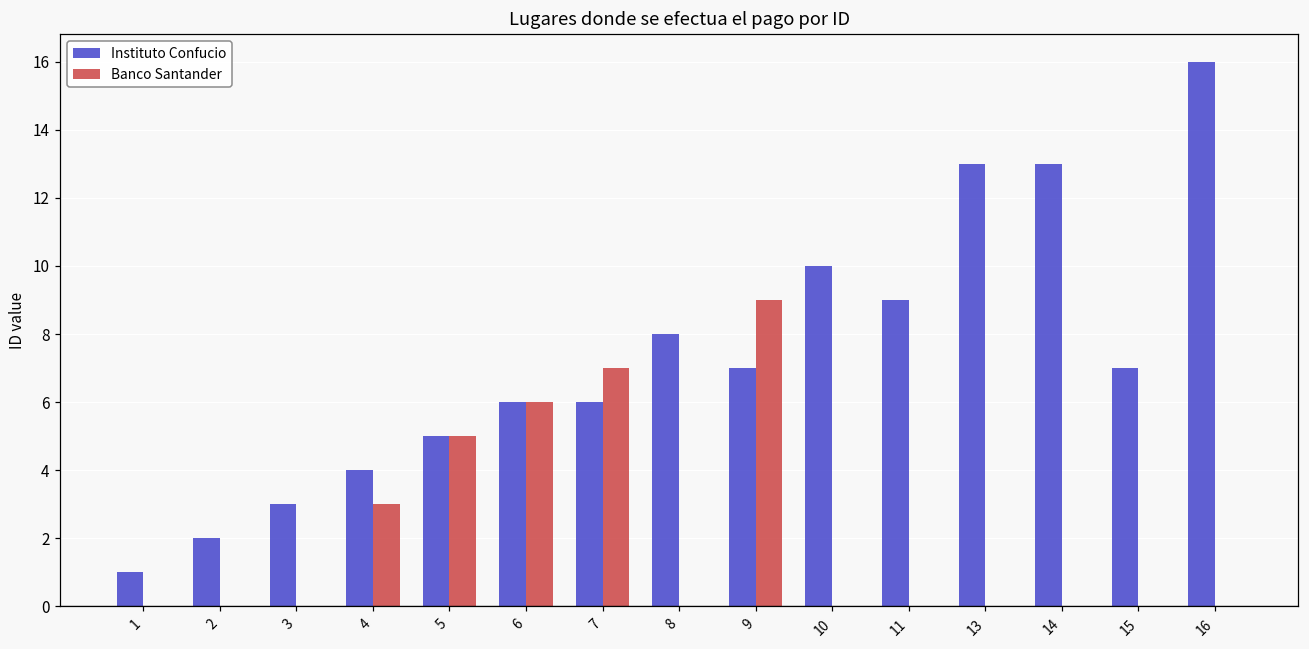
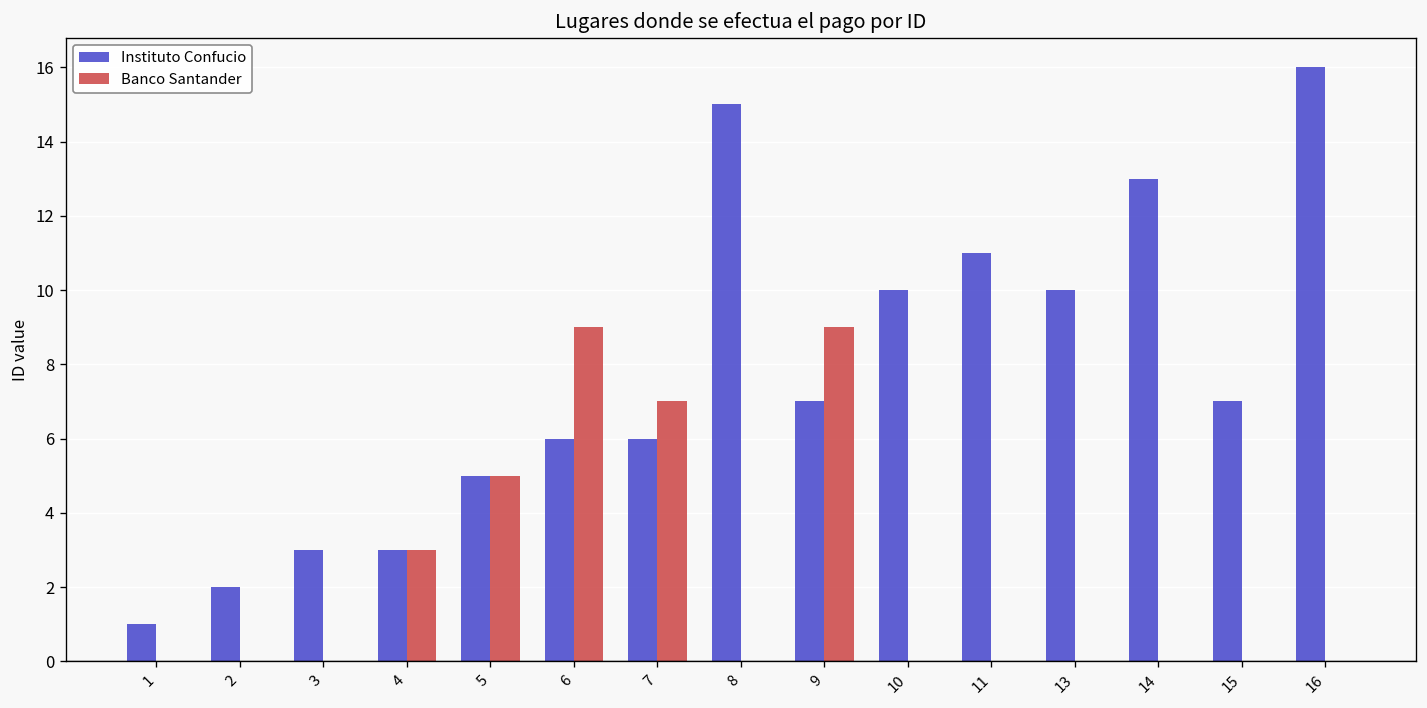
Instituto Confucio, 4: 4 -> 3
Banco Santander, 6: 6 -> 9
Instituto Confucio, 8: 8 -> 15
Instituto Confucio, 11: 9 -> 11
Instituto Confucio, 13: 13 -> 10
